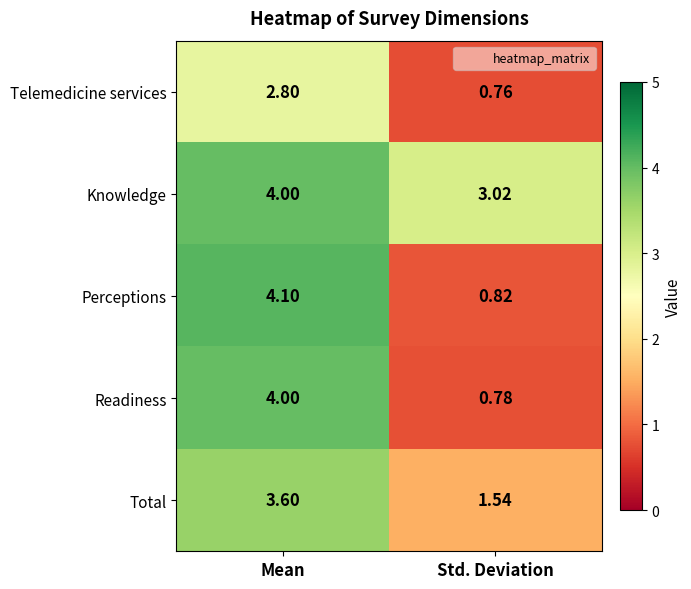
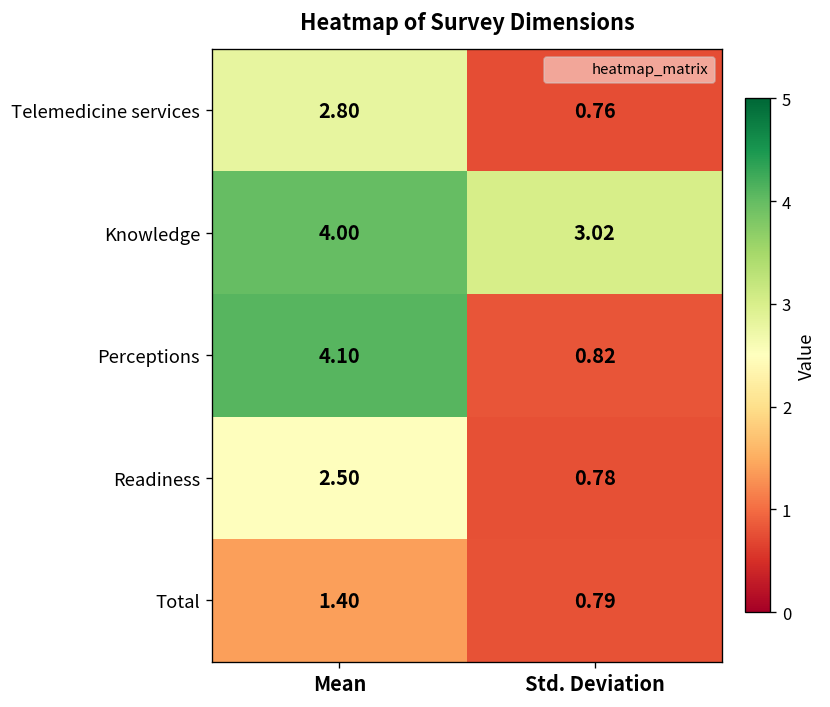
Readiness, Mean: 4.00 -> 2.50
Total, Mean: 3.60 -> 1.40
Total, Std. Deviation: 1.54 -> 0.79
